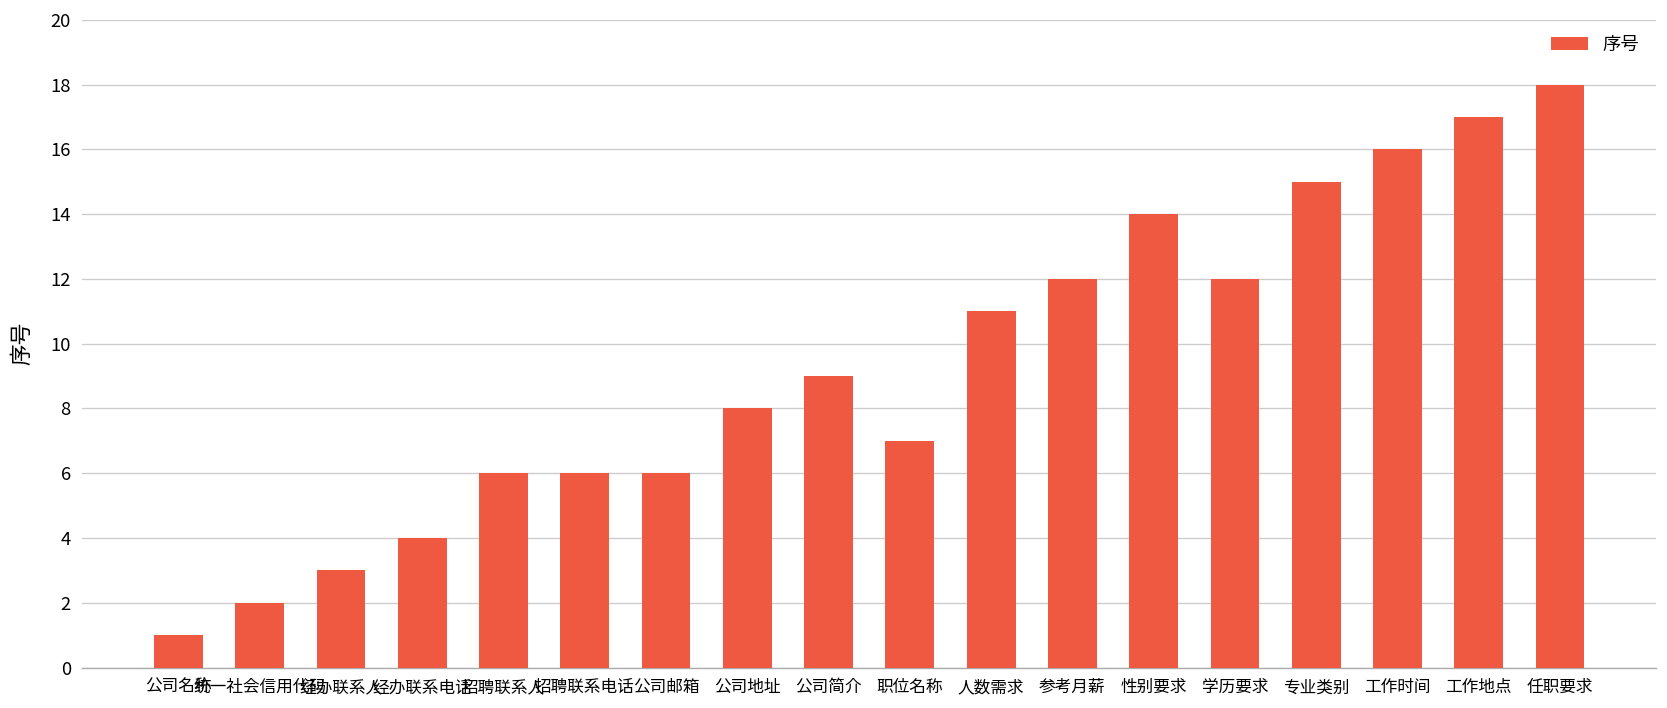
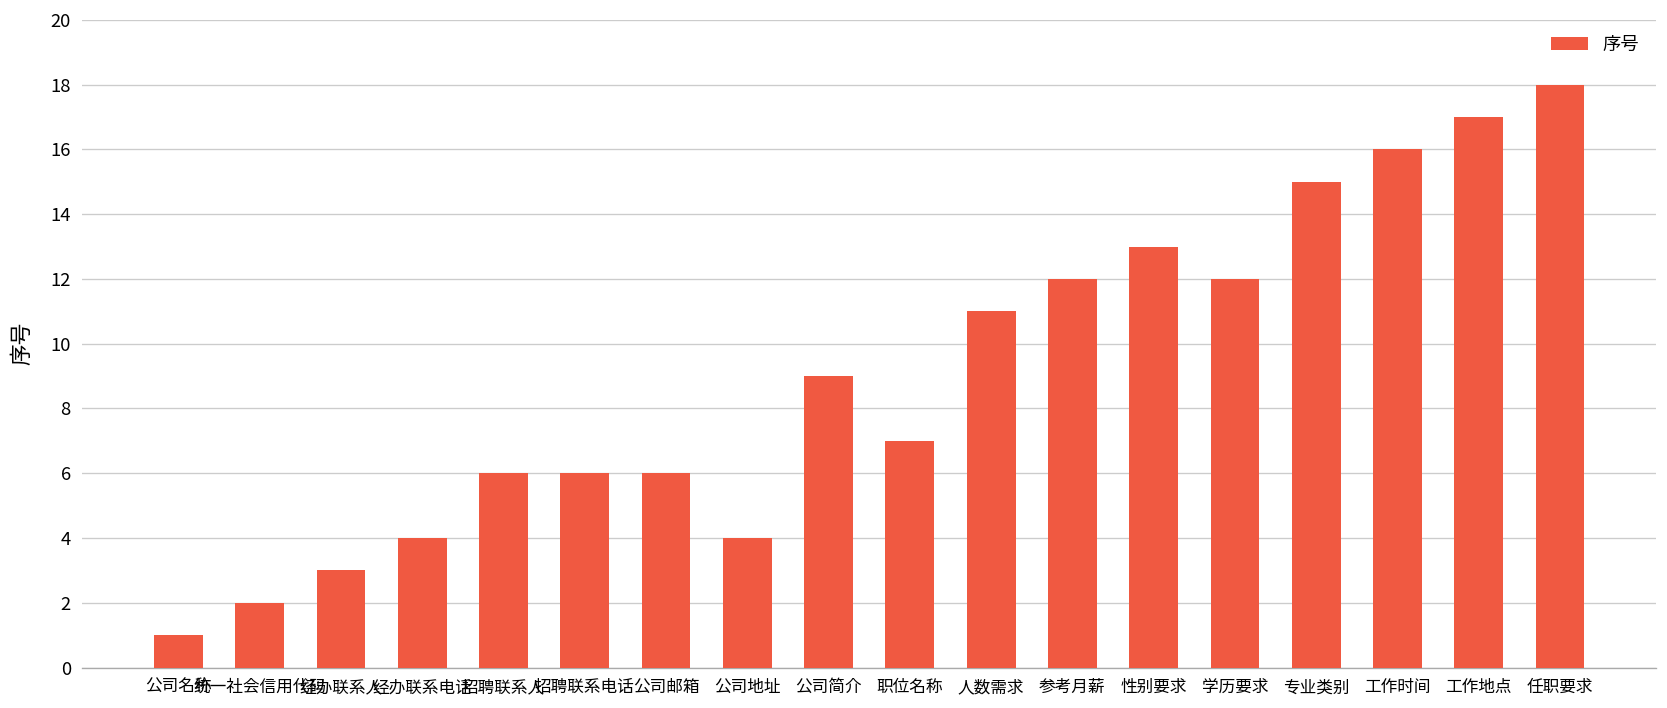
公司地址: 8 -> 4
性别要求: 14 -> 13
